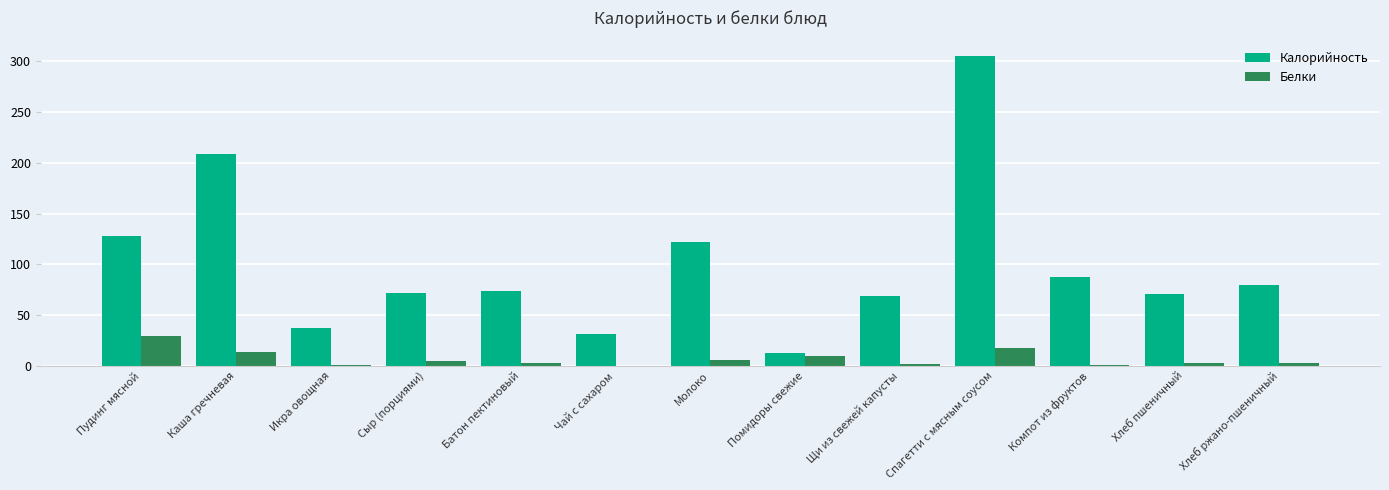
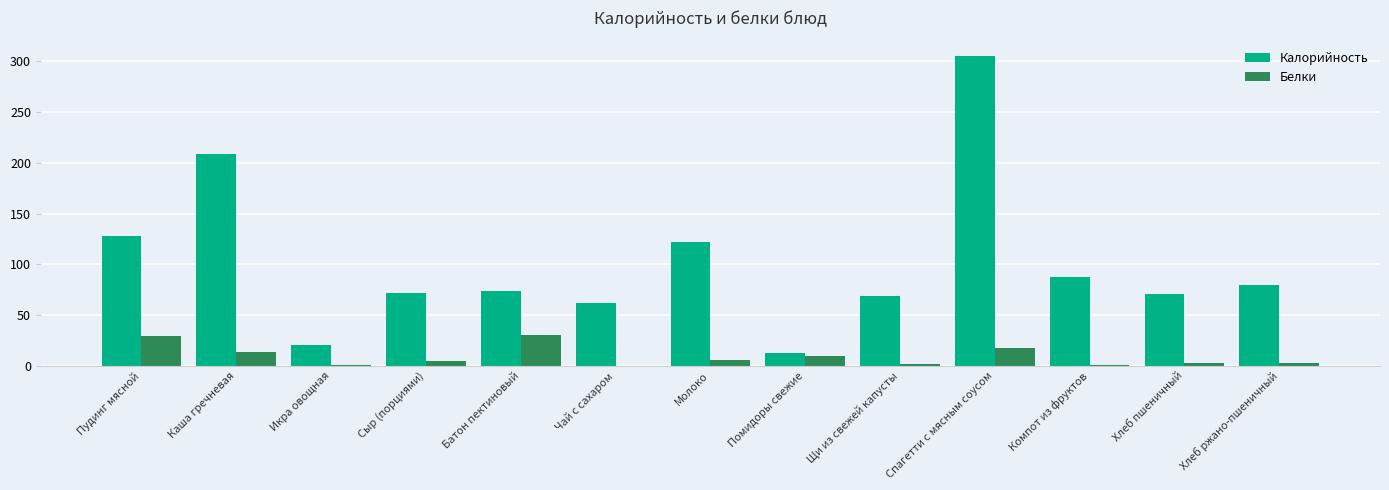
Калорийность, Икра овощная: 38 -> 20
Белки, Батон пектиновый: 2 -> 30
Калорийность, Чай с сахаром: 32 -> 62
